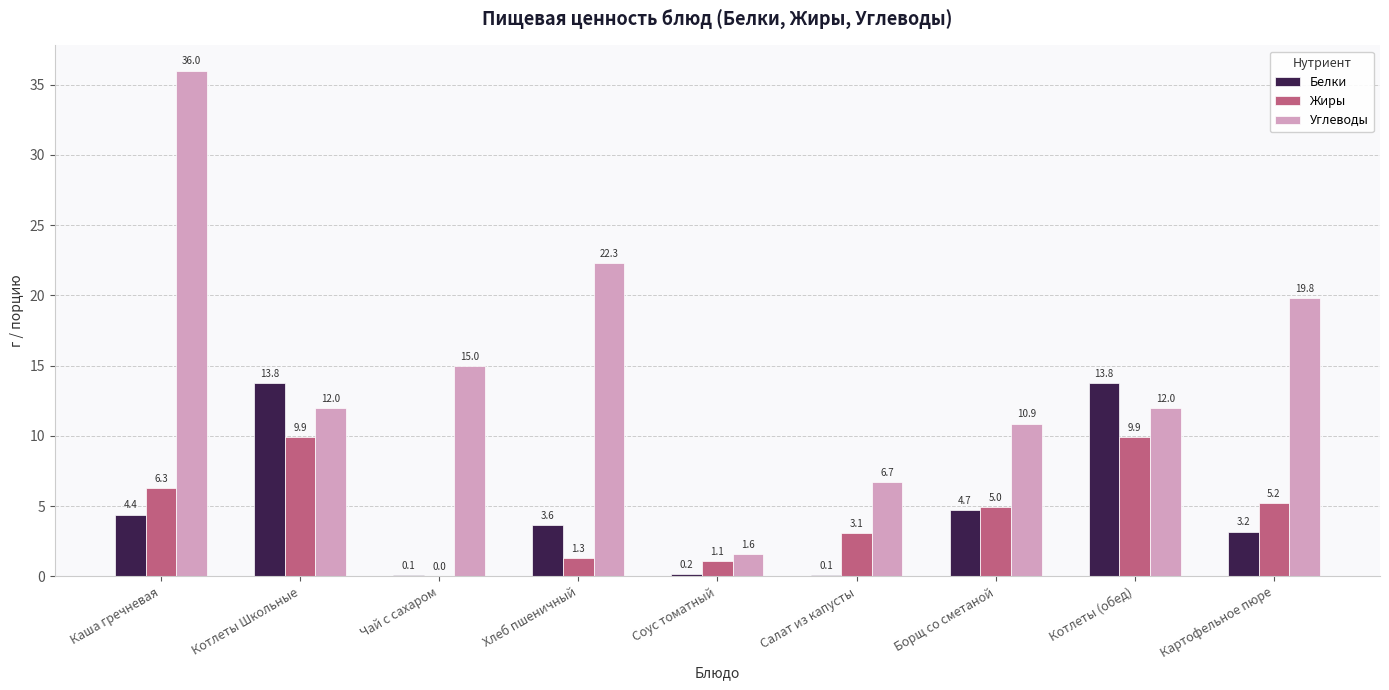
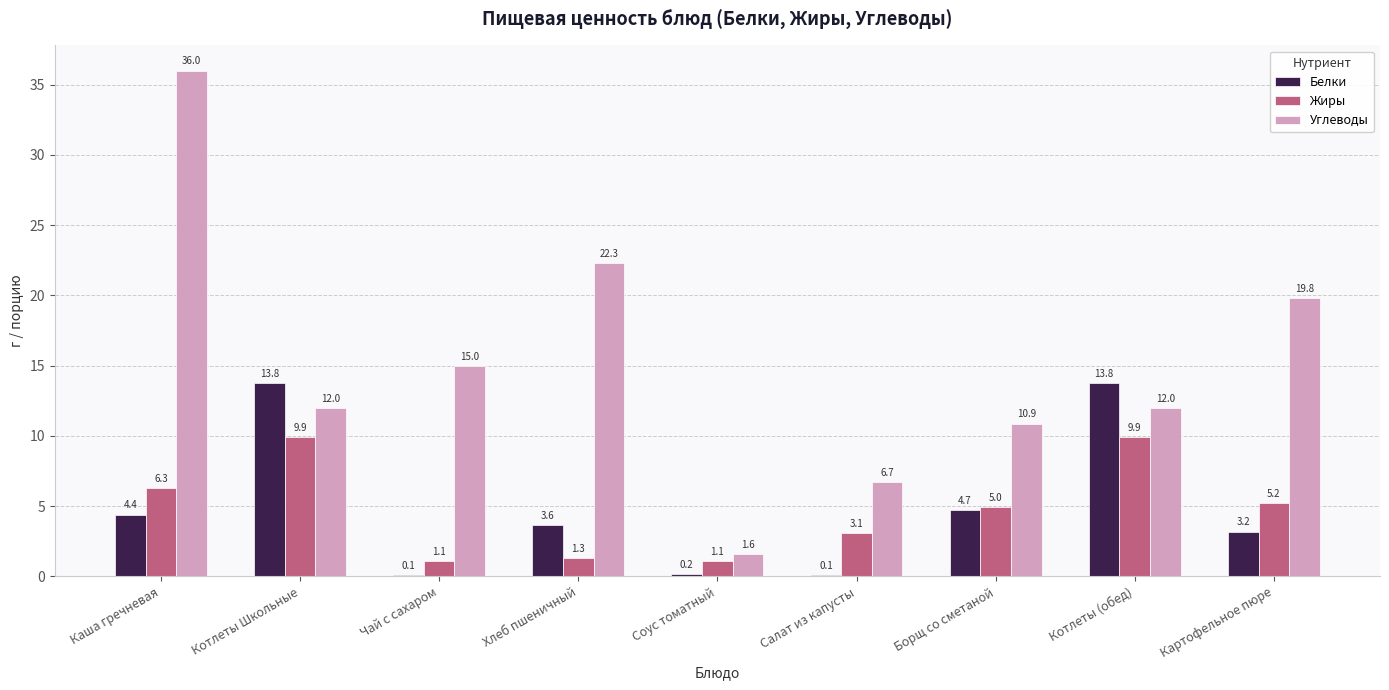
Жиры, Чай с сахаром: 0.0 -> 1.1
